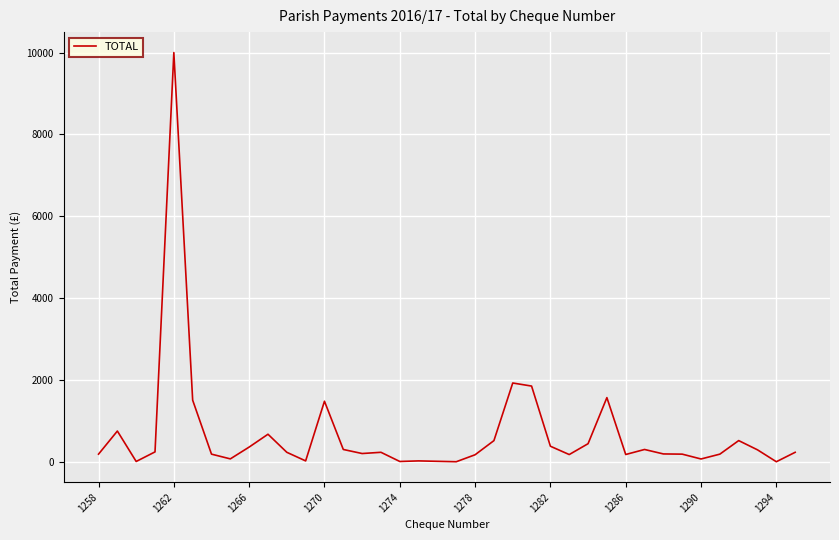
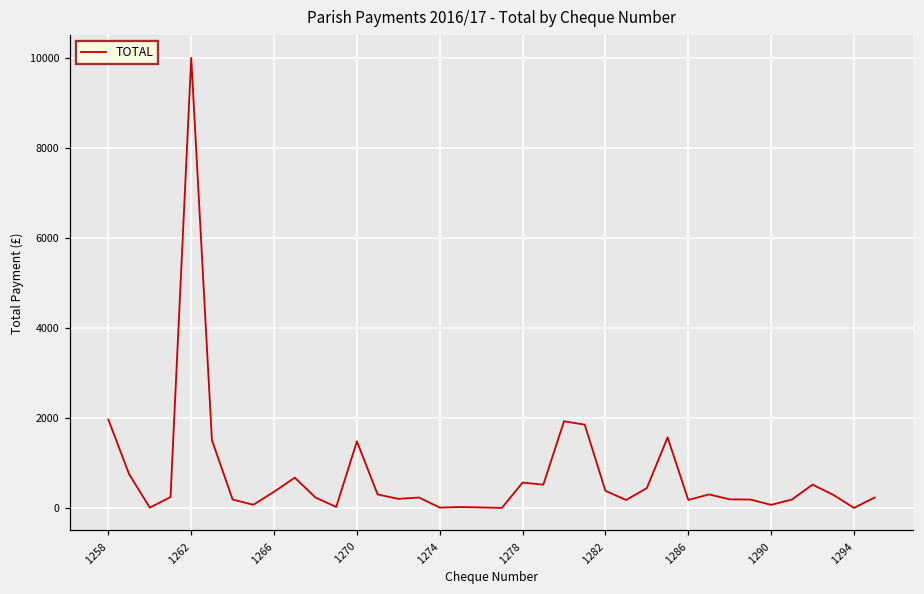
1258: 200 -> 2000
1278: 200 -> 600
